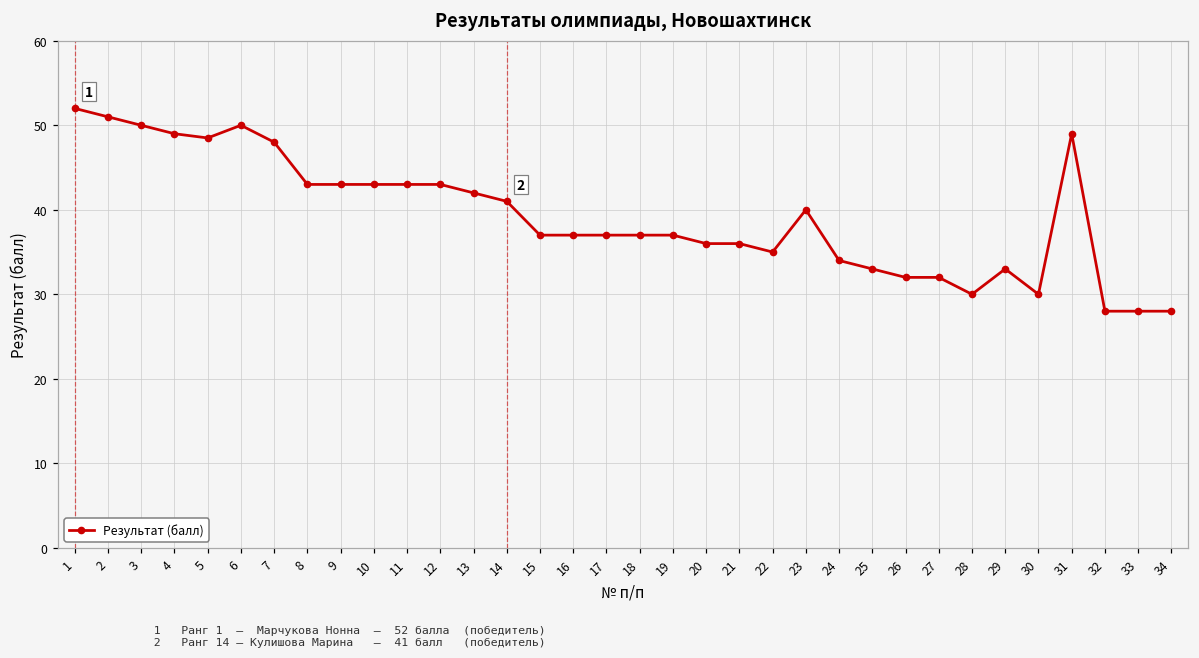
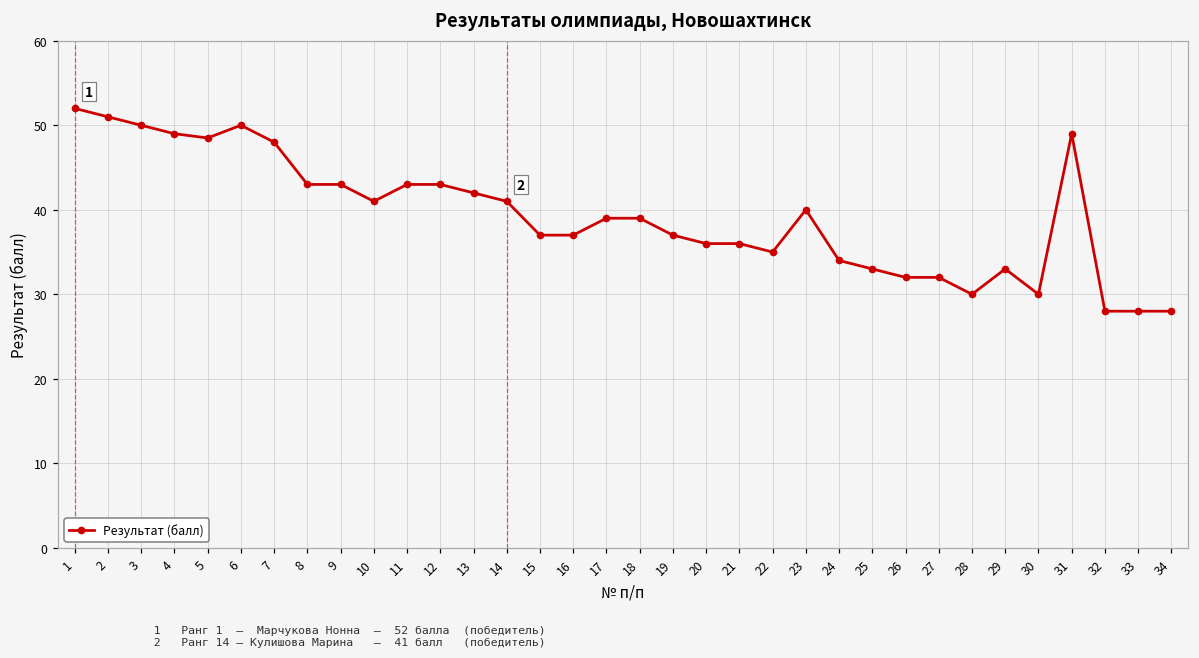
10: 43 -> 41
17: 37 -> 39
18: 37 -> 39
